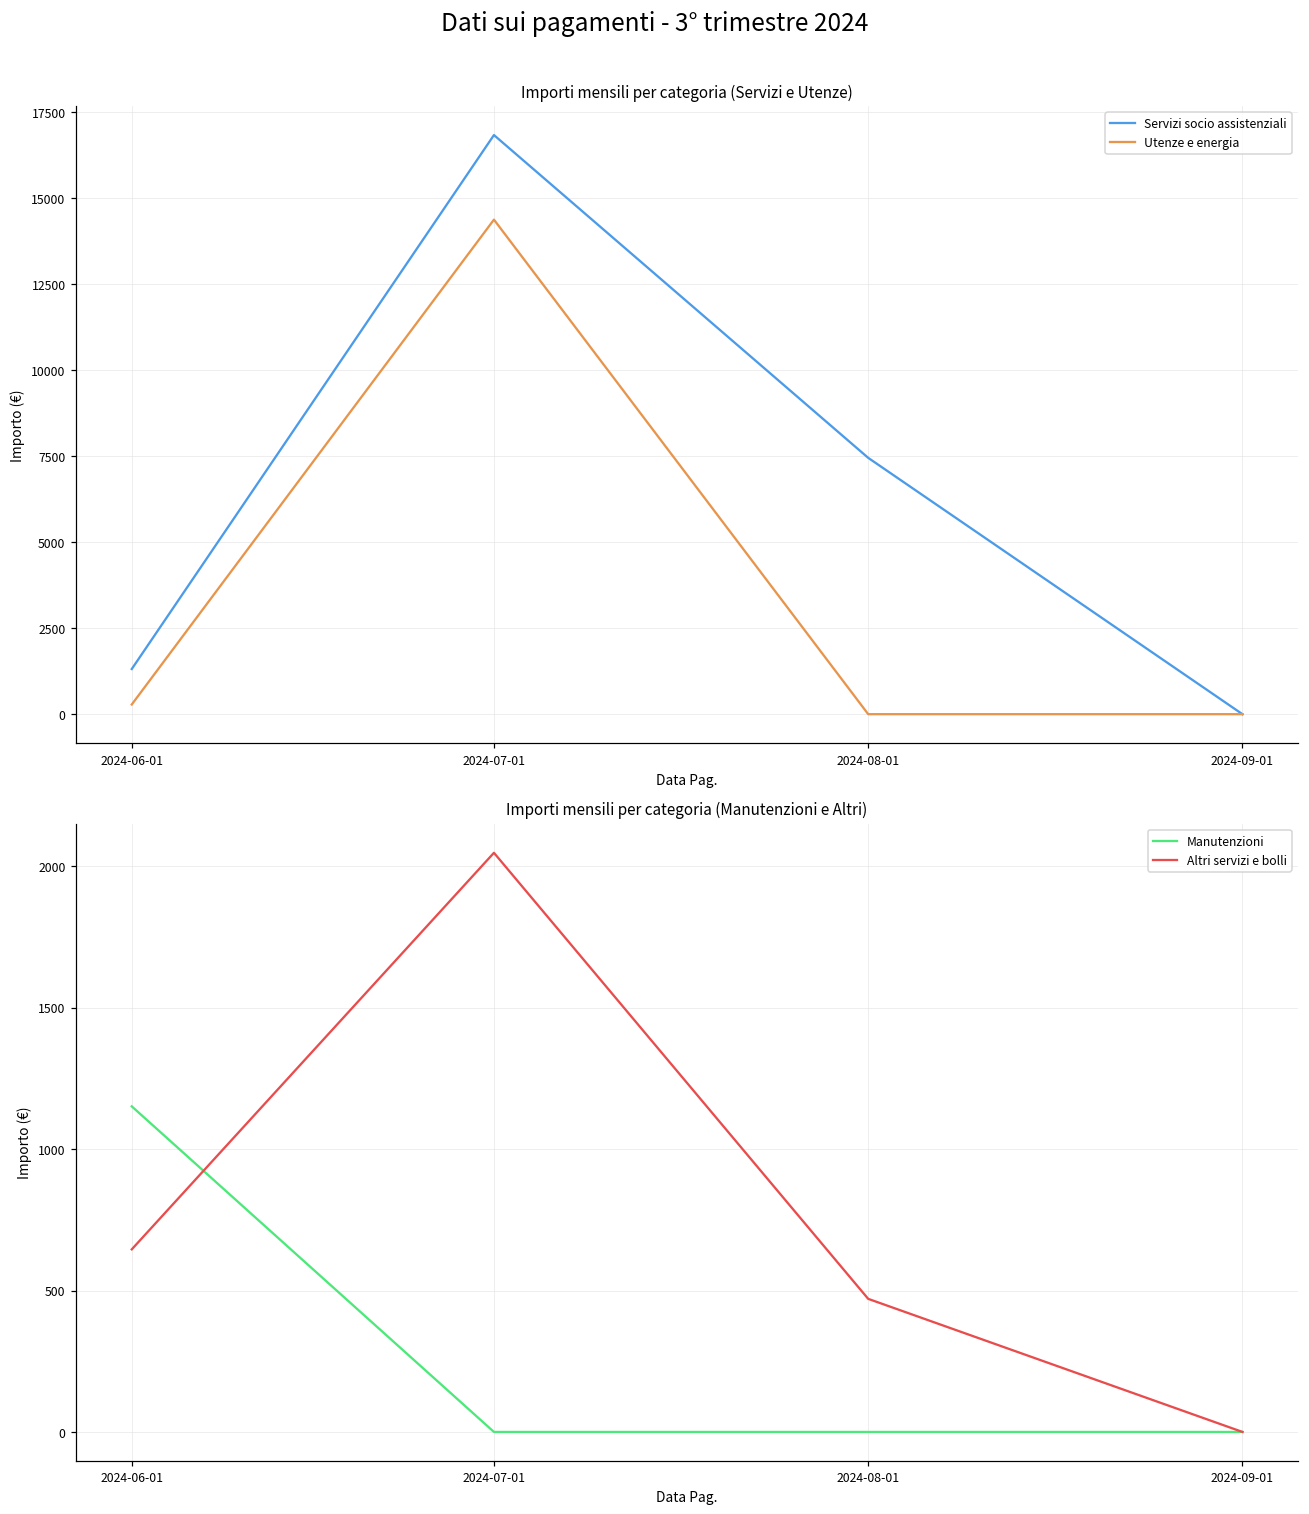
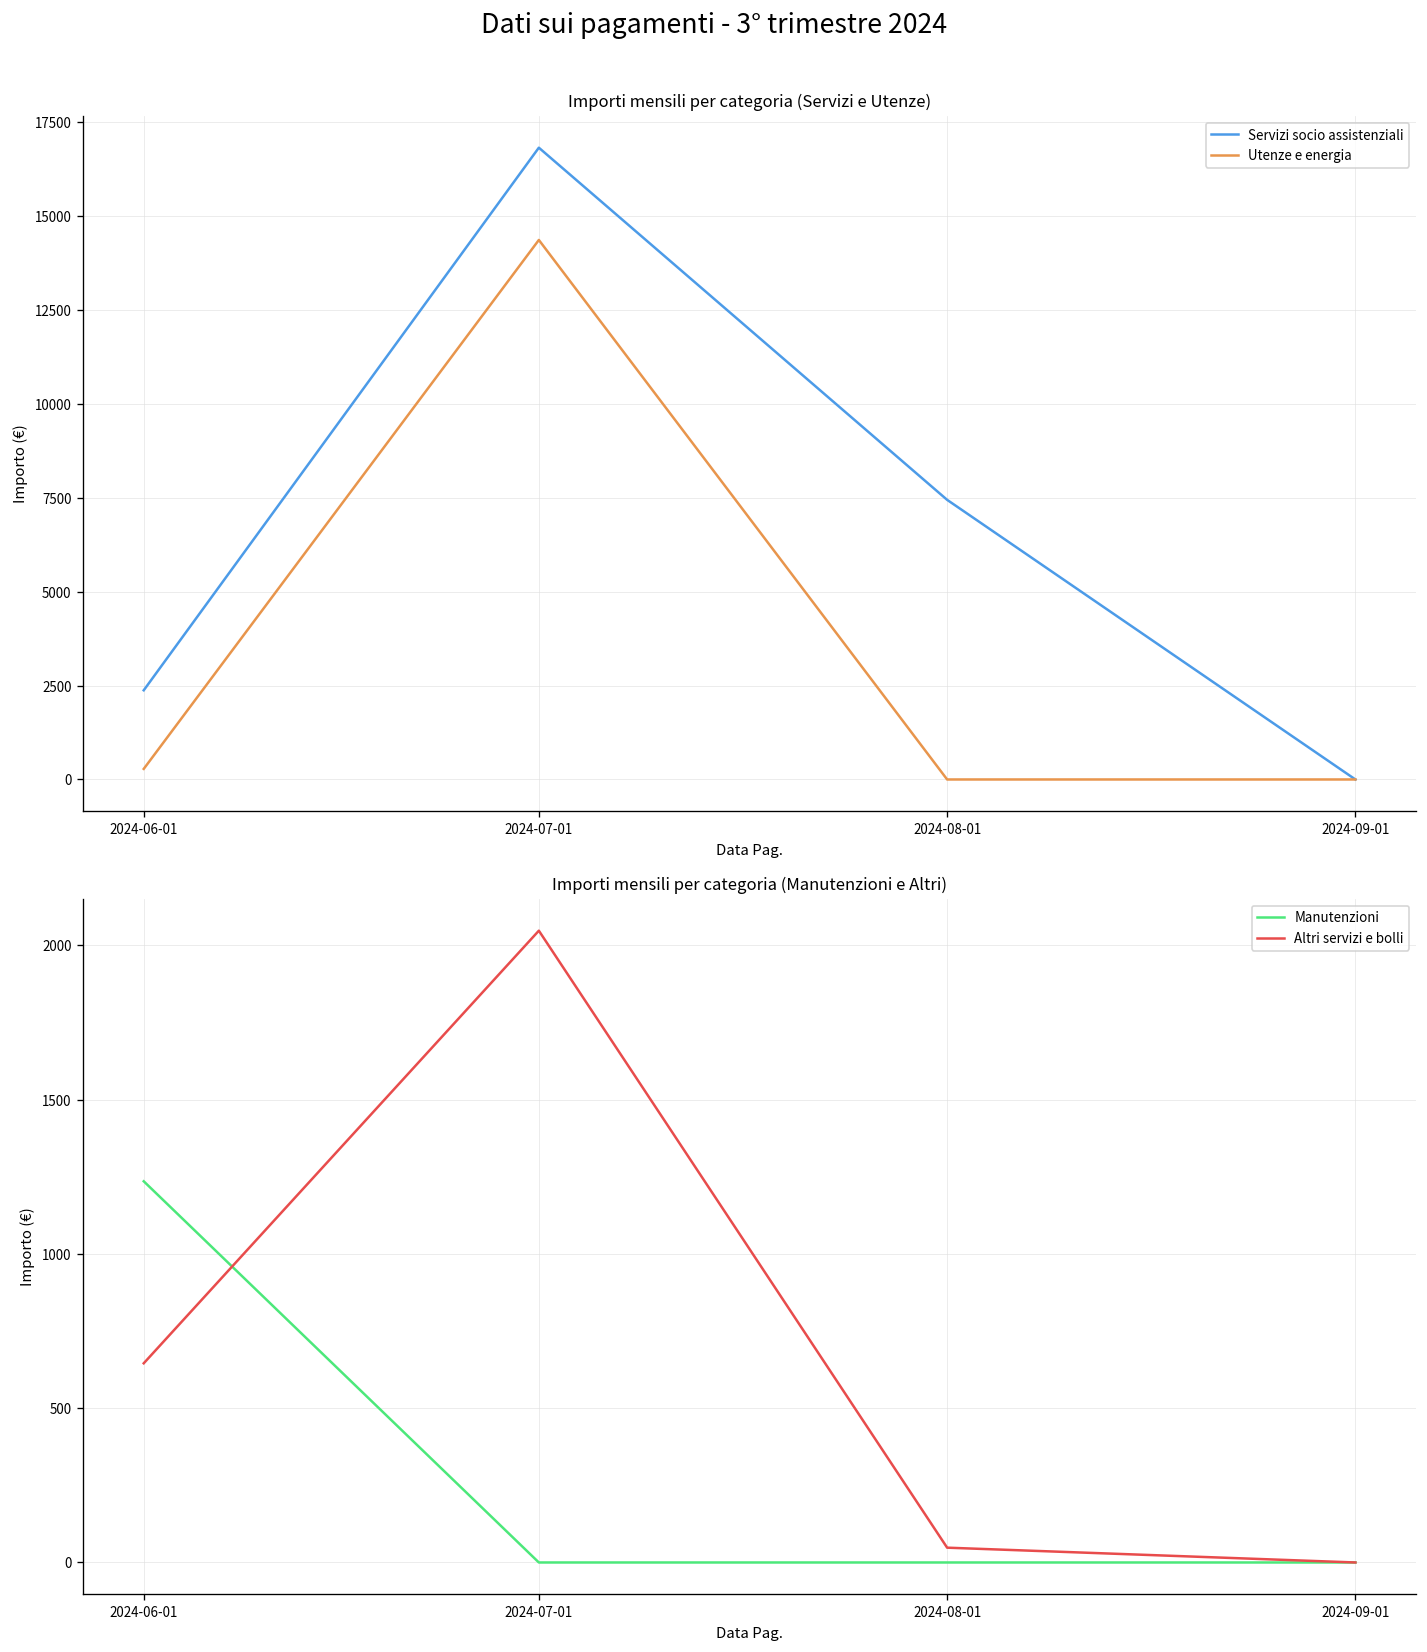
Importi mensili per categoria (Servizi e Utenze), Servizi socio assistenziali, 2024-06-01: 1300 -> 2400
Importi mensili per categoria (Manutenzioni e Altri), Manutenzioni, 2024-06-01: 1150 -> 1240
Importi mensili per categoria (Manutenzioni e Altri), Altri servizi e bolli, 2024-08-01: 470 -> 50
